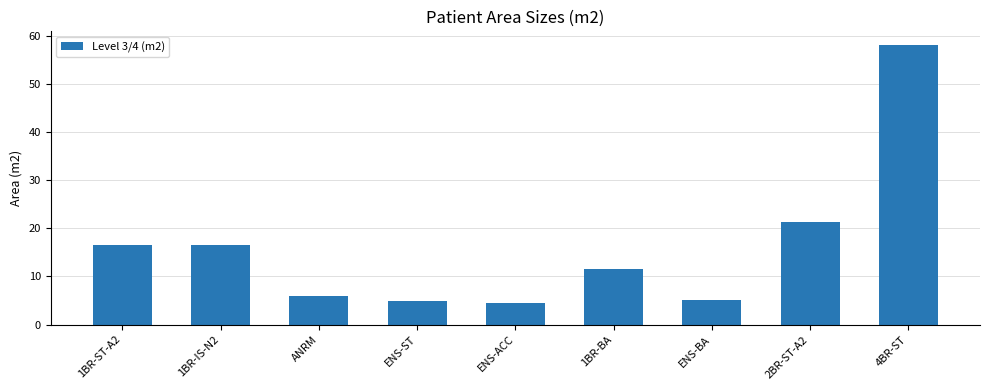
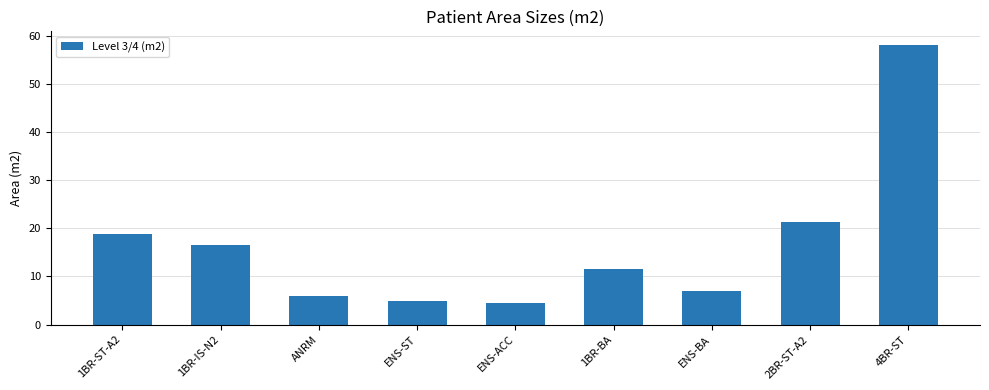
1BR-ST-A2: 17 -> 19
ENS-BA: 5 -> 7
